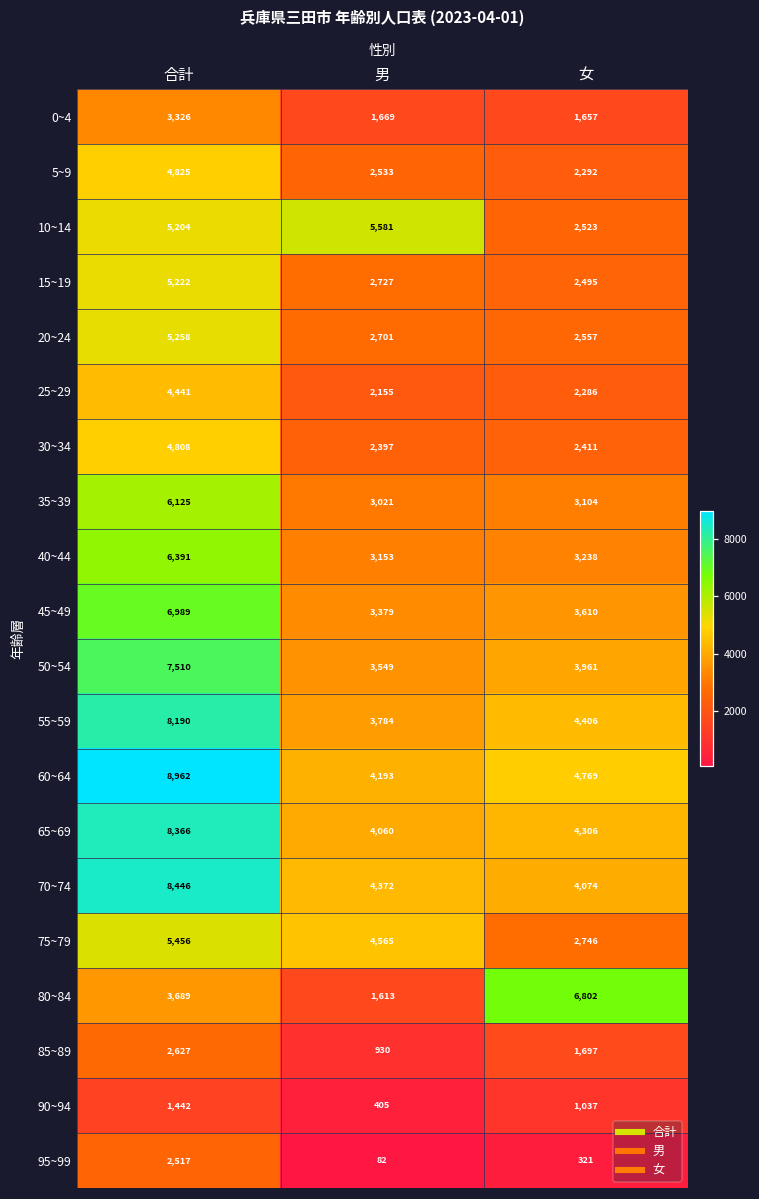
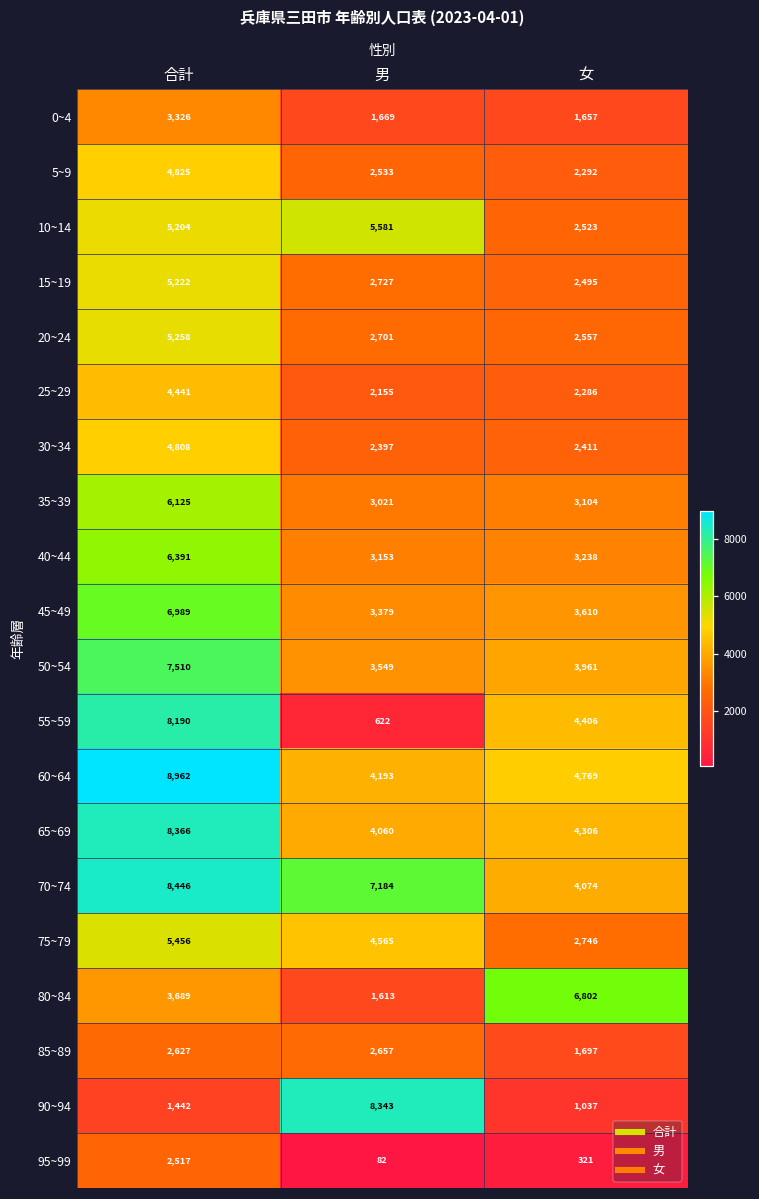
55~59, 男: 3,784 -> 622
70~74, 男: 4,372 -> 7,184
85~89, 男: 930 -> 2,657
90~94, 男: 405 -> 8,343
